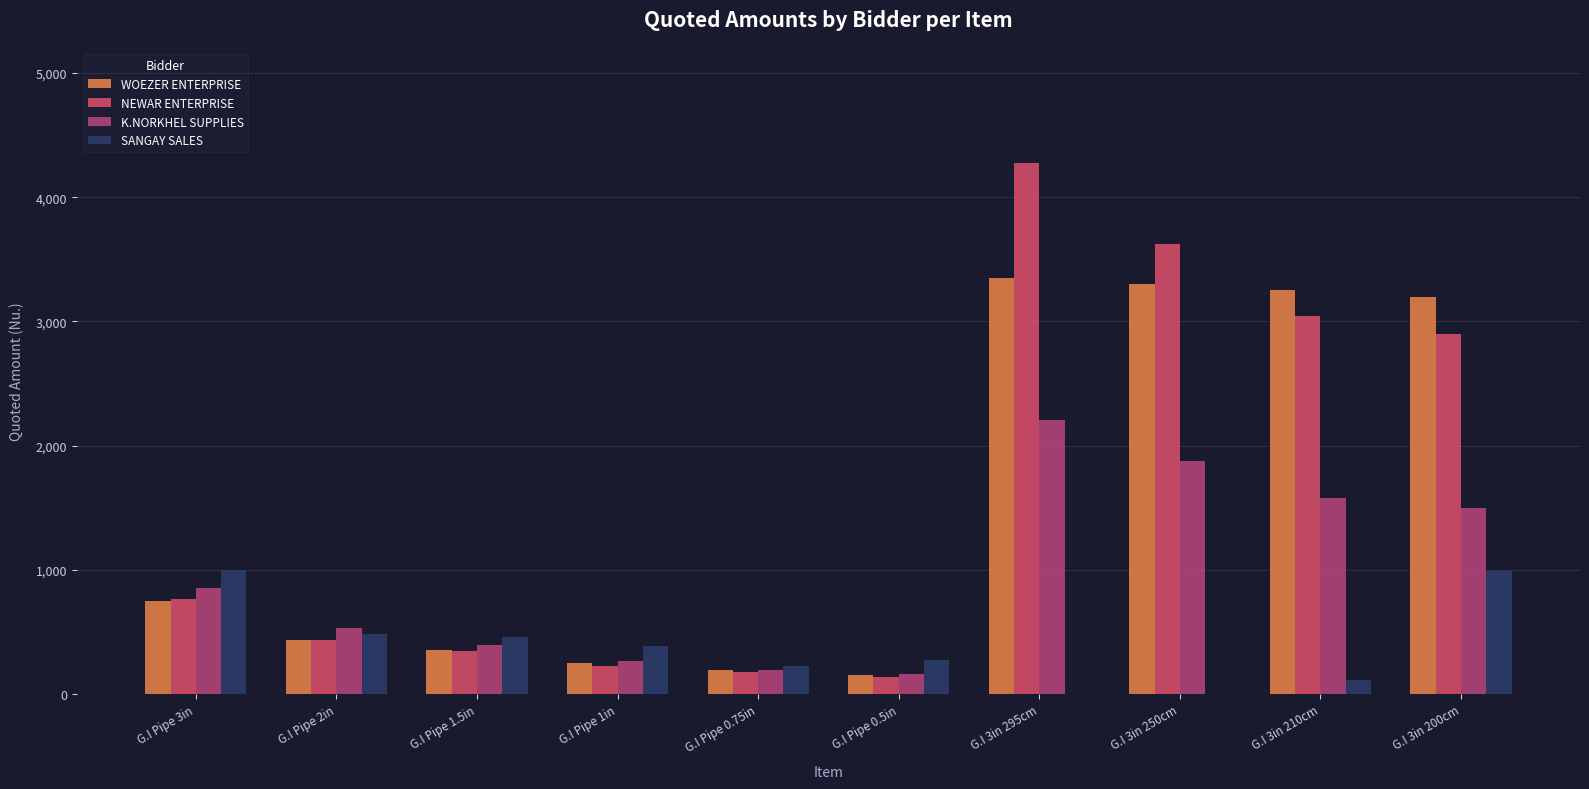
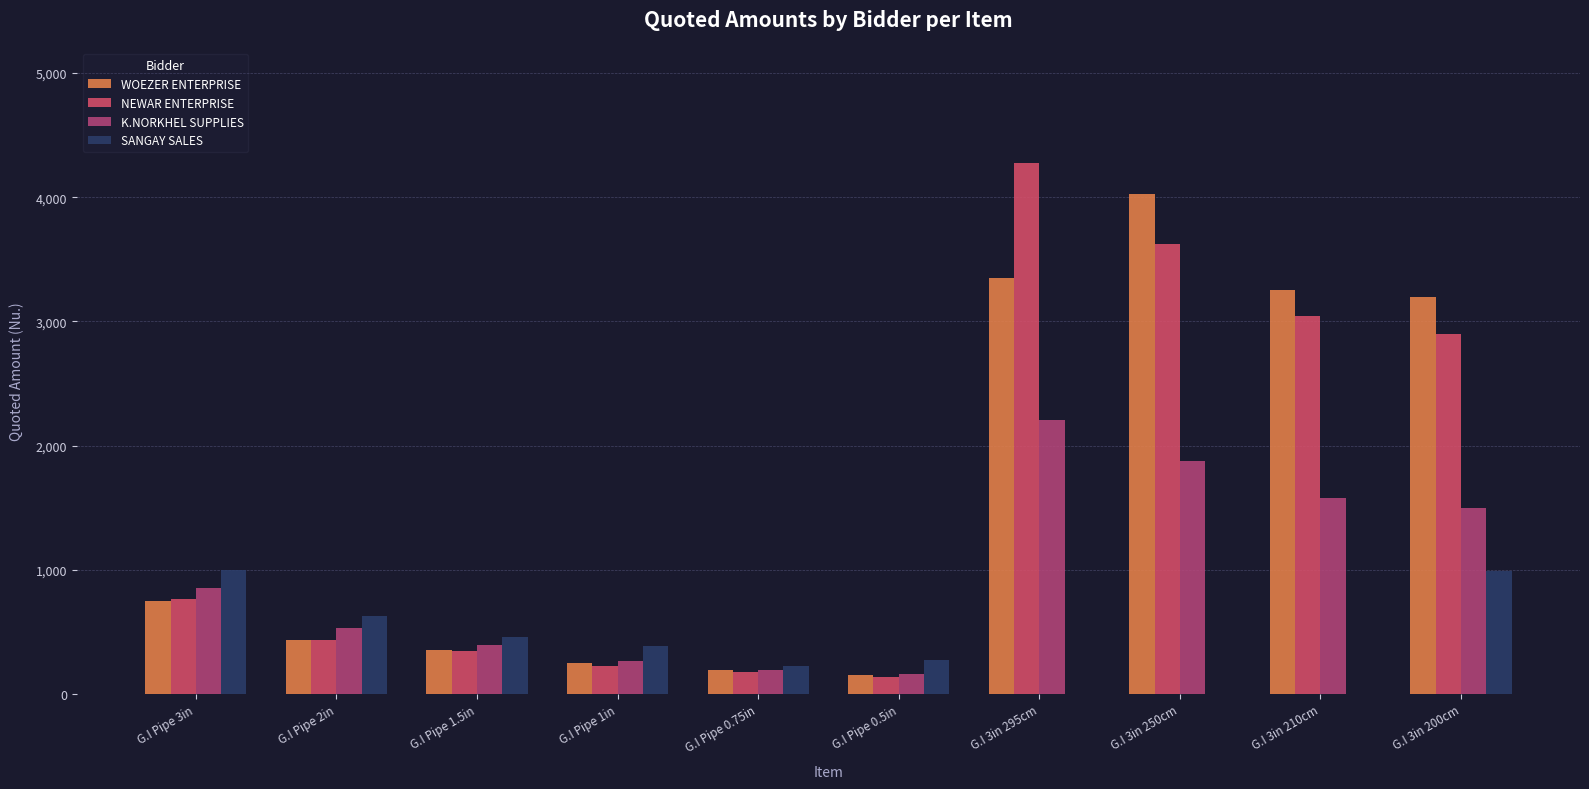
SANGAY SALES, G.I Pipe 2in: 480 -> 630
WOEZER ENTERPRISE, G.I 3in 250cm: 3,300 -> 4,030
SANGAY SALES, G.I 3in 210cm: 110 -> 0
